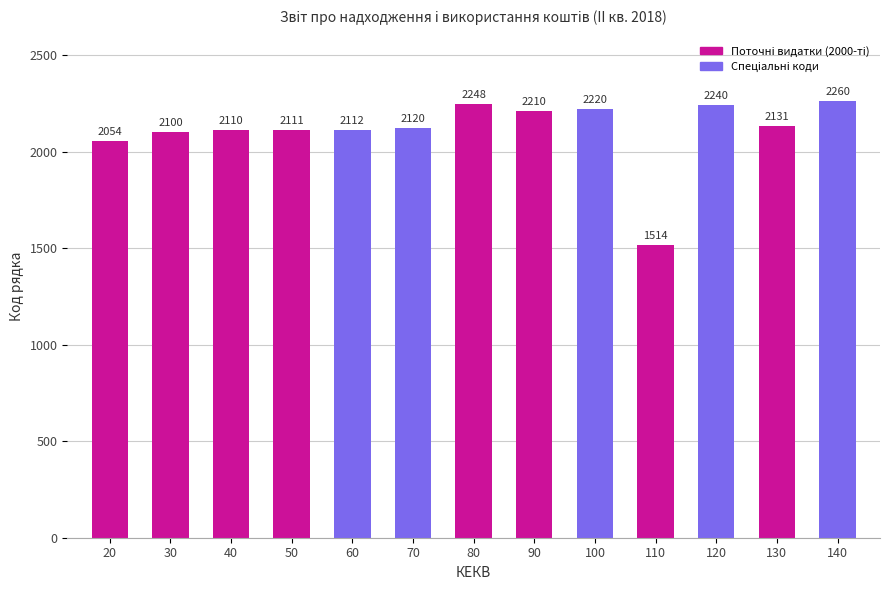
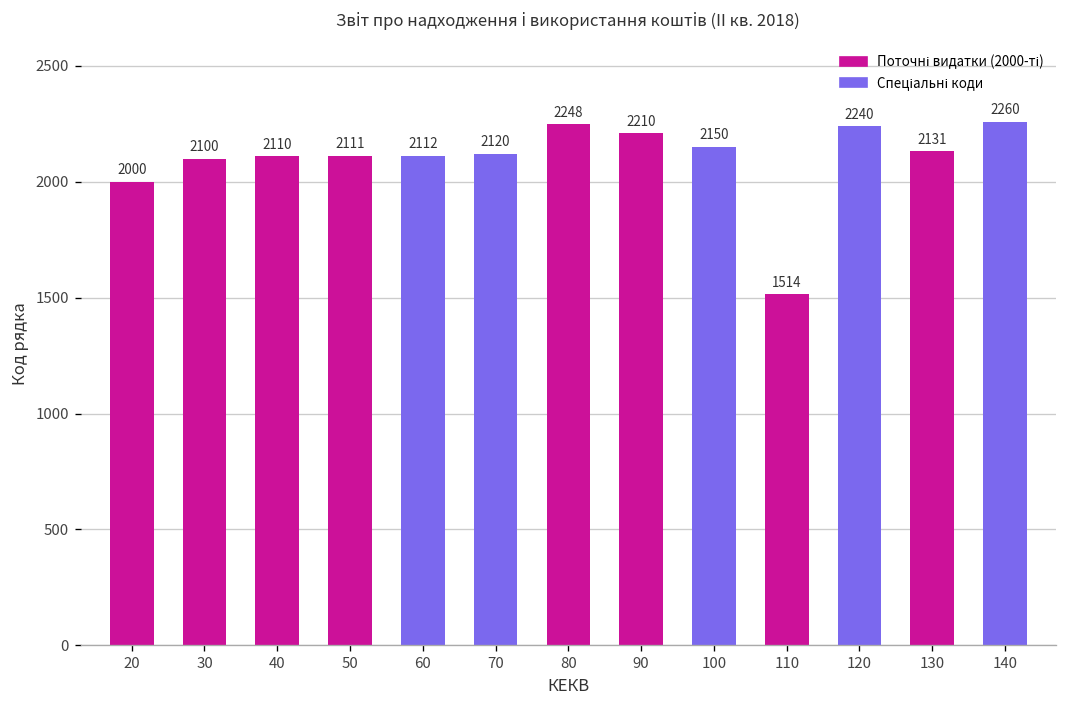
20: 2054 -> 2000
100: 2220 -> 2150
